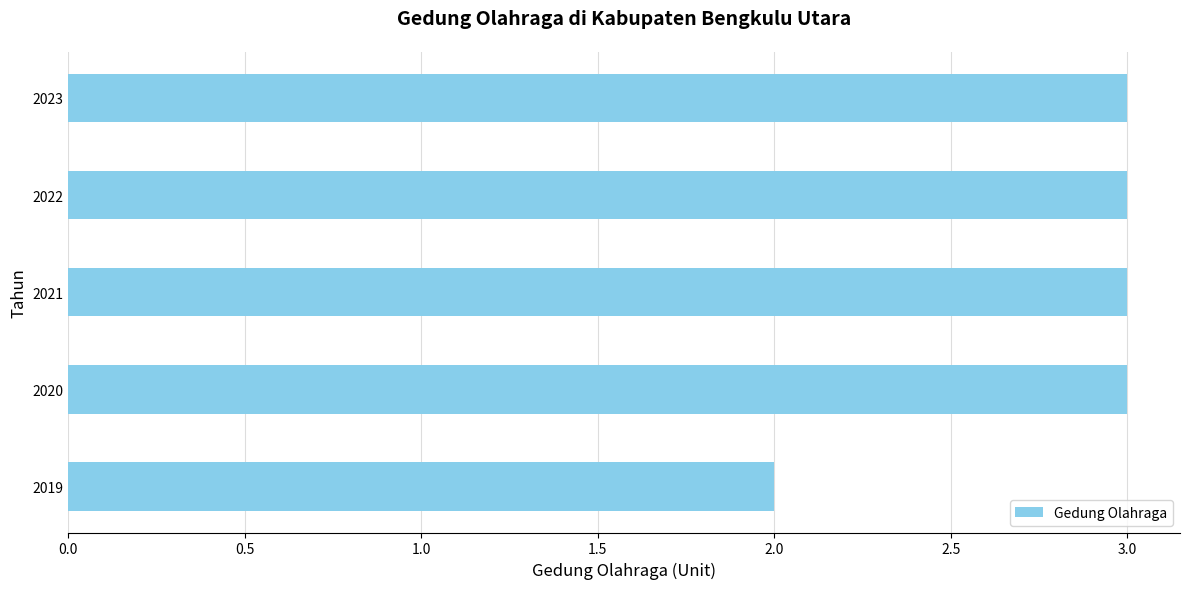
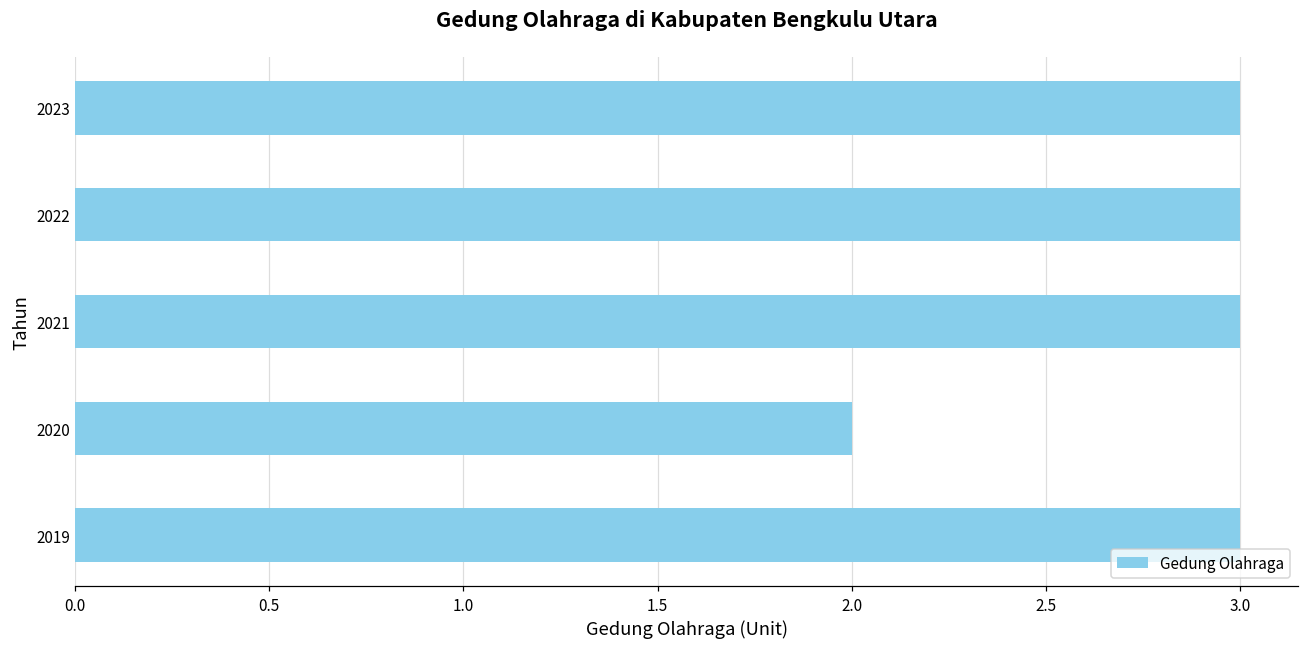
2020: 3 -> 2
2019: 2 -> 3
